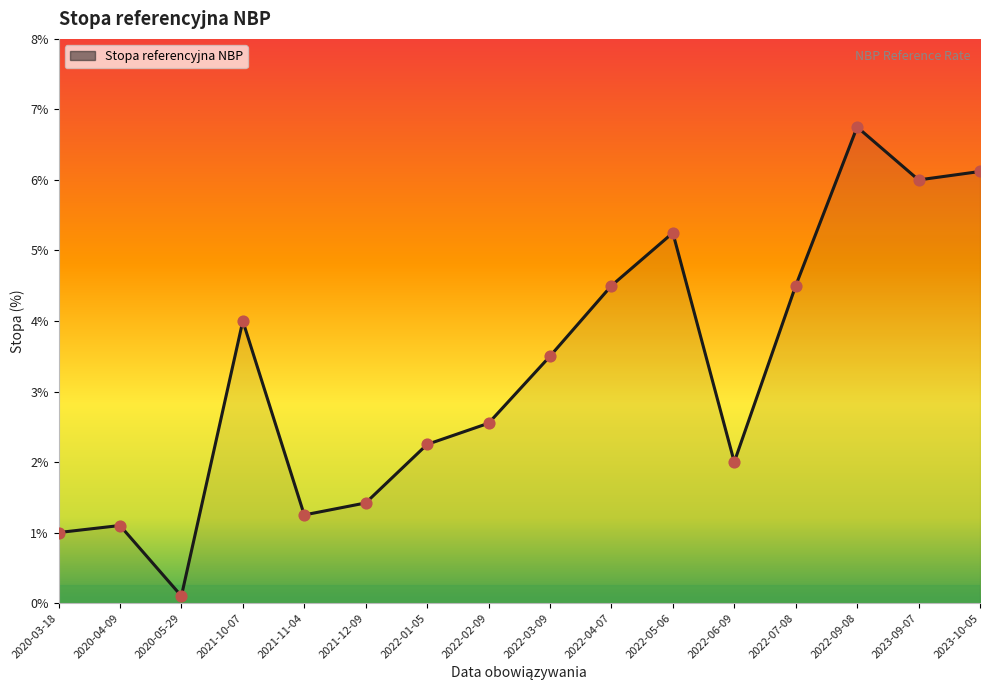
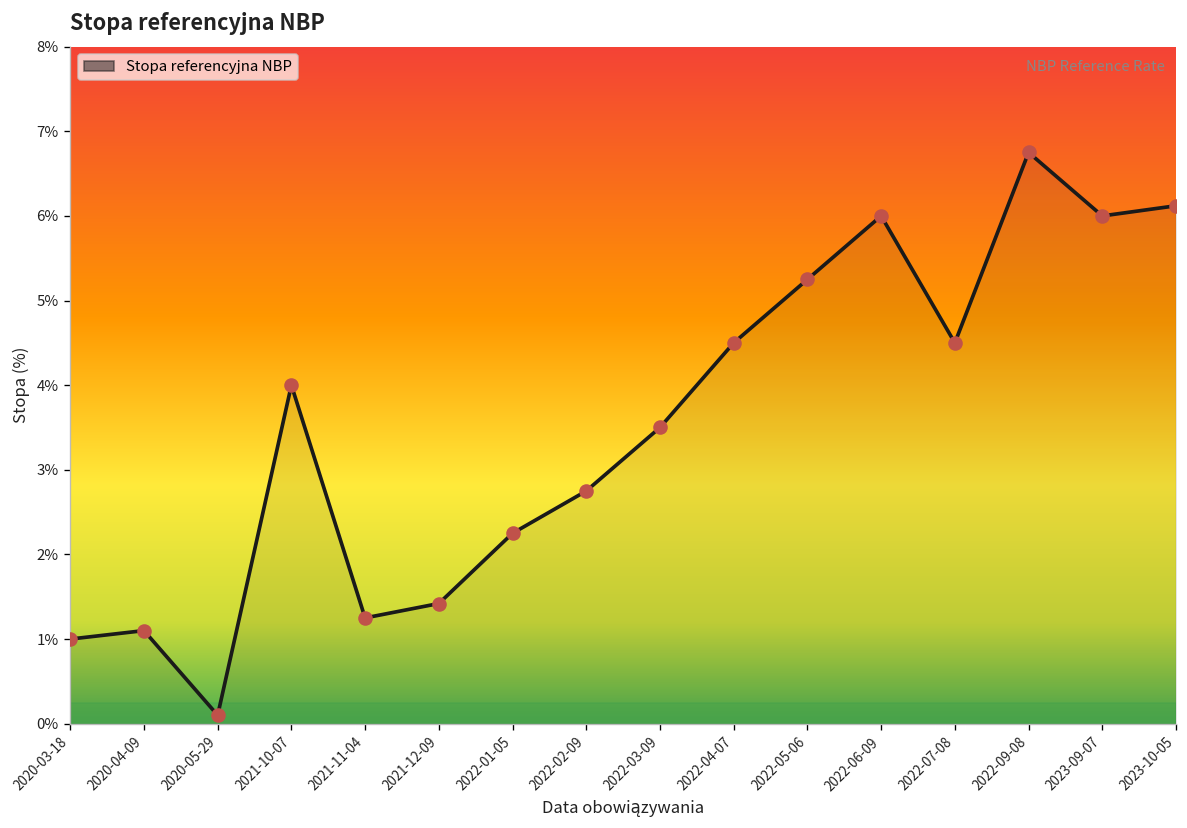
2022-02-09: 2.6% -> 2.8%
2022-06-09: 2% -> 6%
